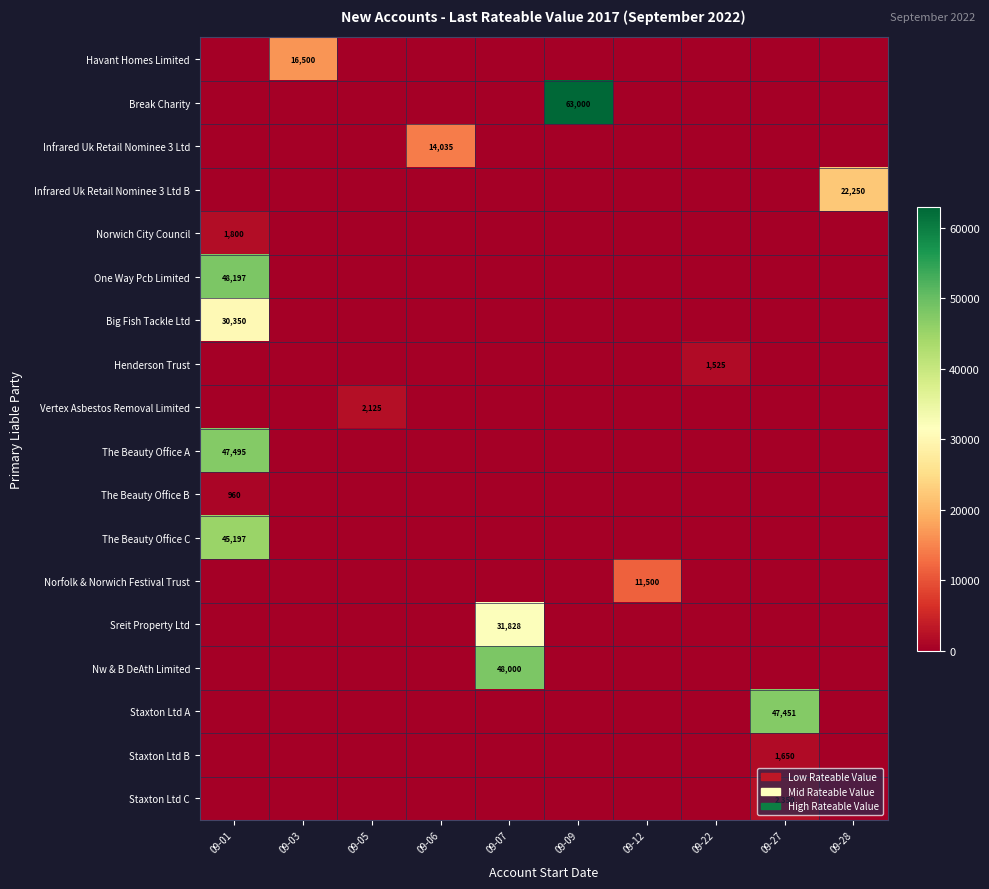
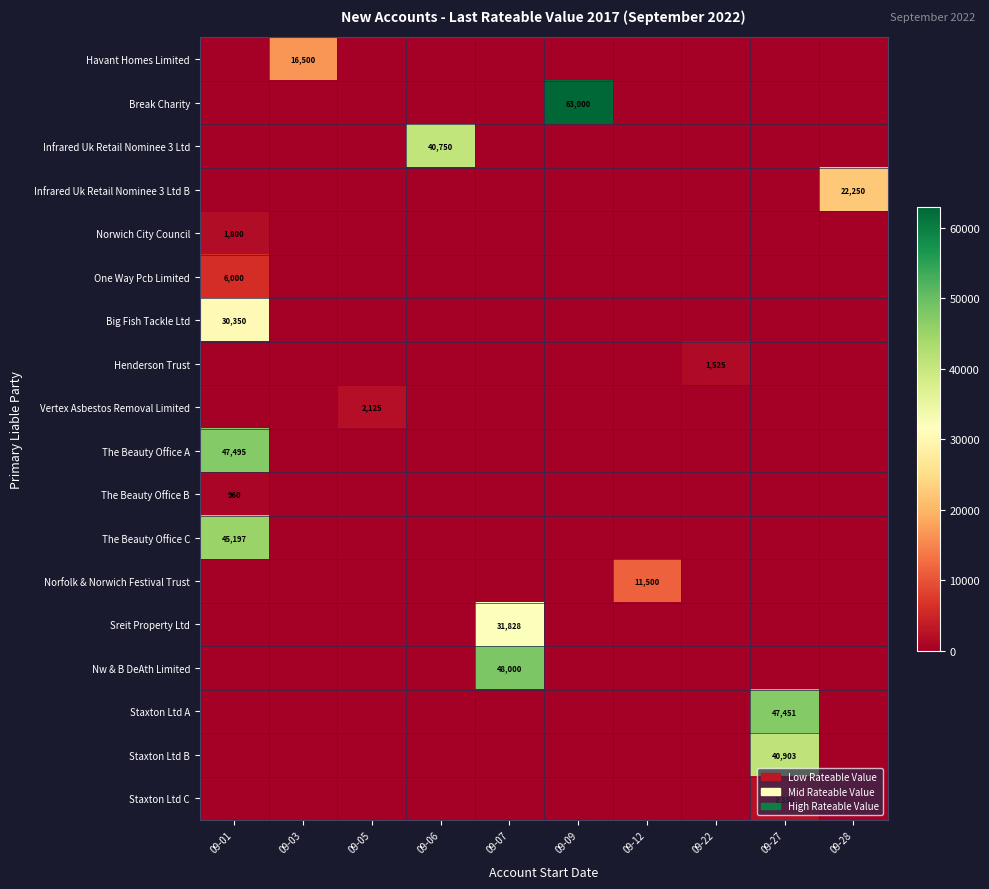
Infrared Uk Retail Nominee 3 Ltd, 09-06: 14,035 -> 40,750
One Way Pcb Limited, 09-01: 48,197 -> 6,000
Staxton Ltd B, 09-27: 1,650 -> 40,903
